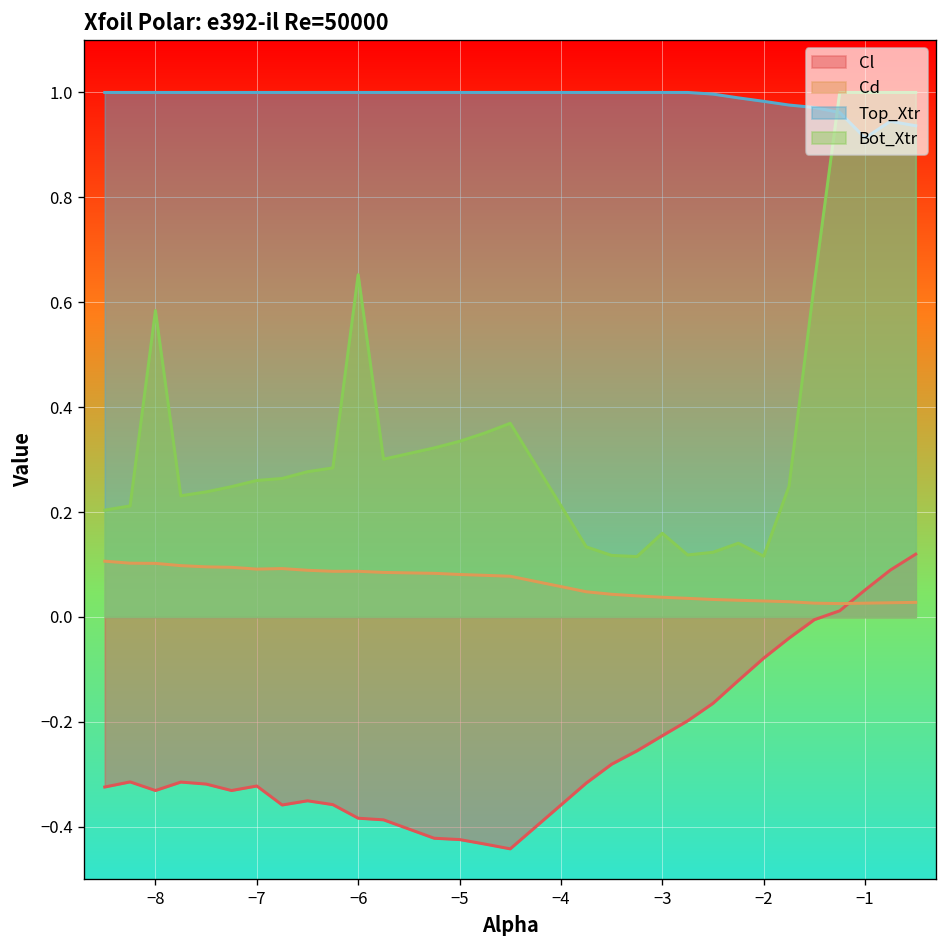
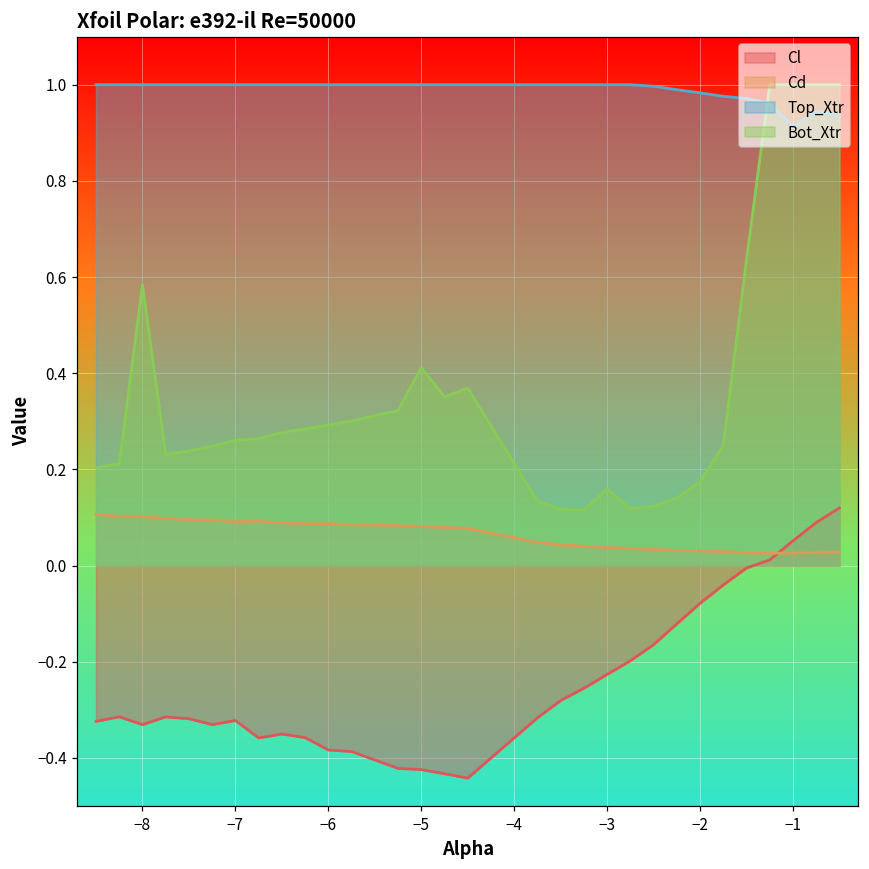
Bot_Xtr, −6: 0.65 -> 0.29
Bot_Xtr, −5: 0.33 -> 0.41
Bot_Xtr, −2: 0.12 -> 0.17
